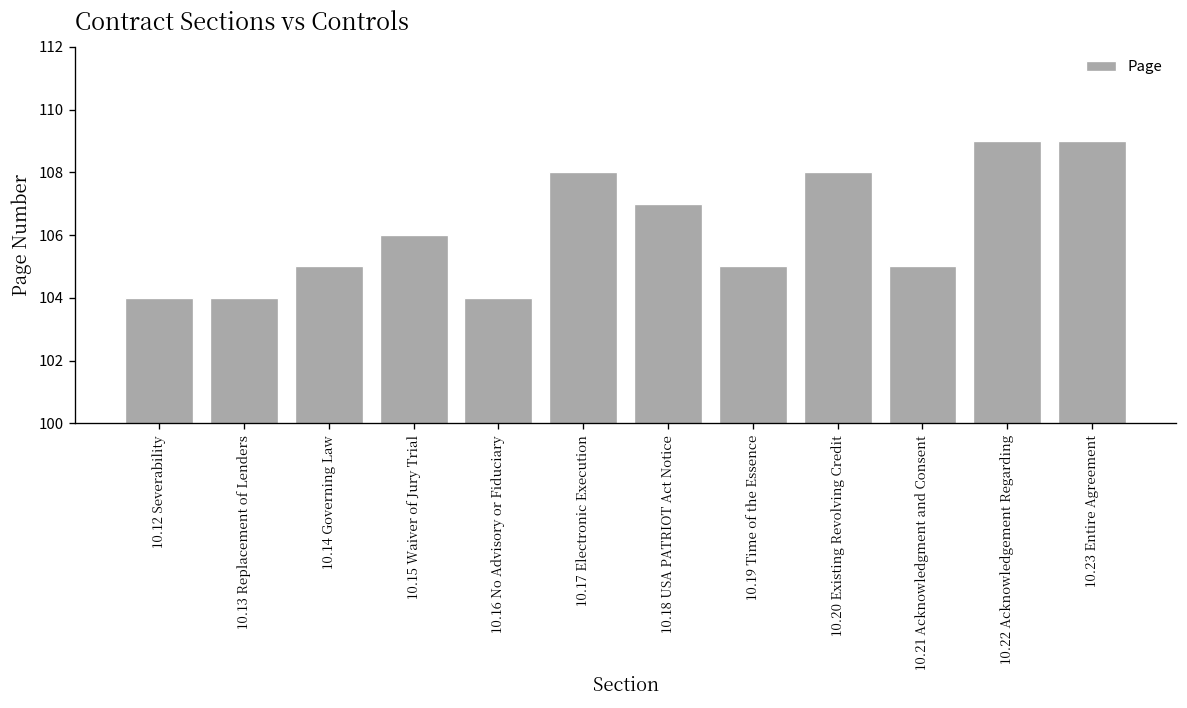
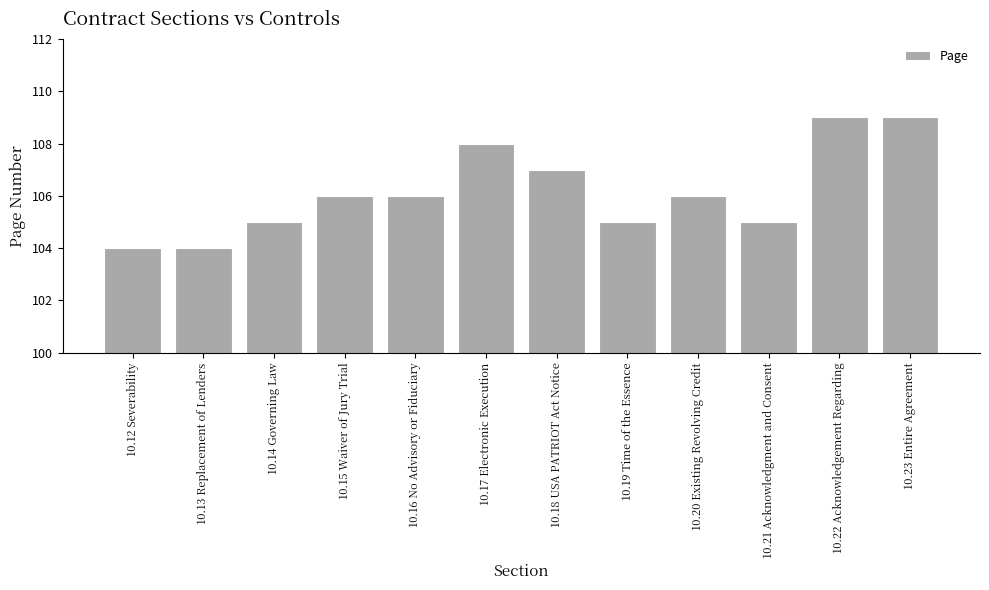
10.16 No Advisory or Fiduciary: 104 -> 106
10.20 Existing Revolving Credit: 108 -> 106
